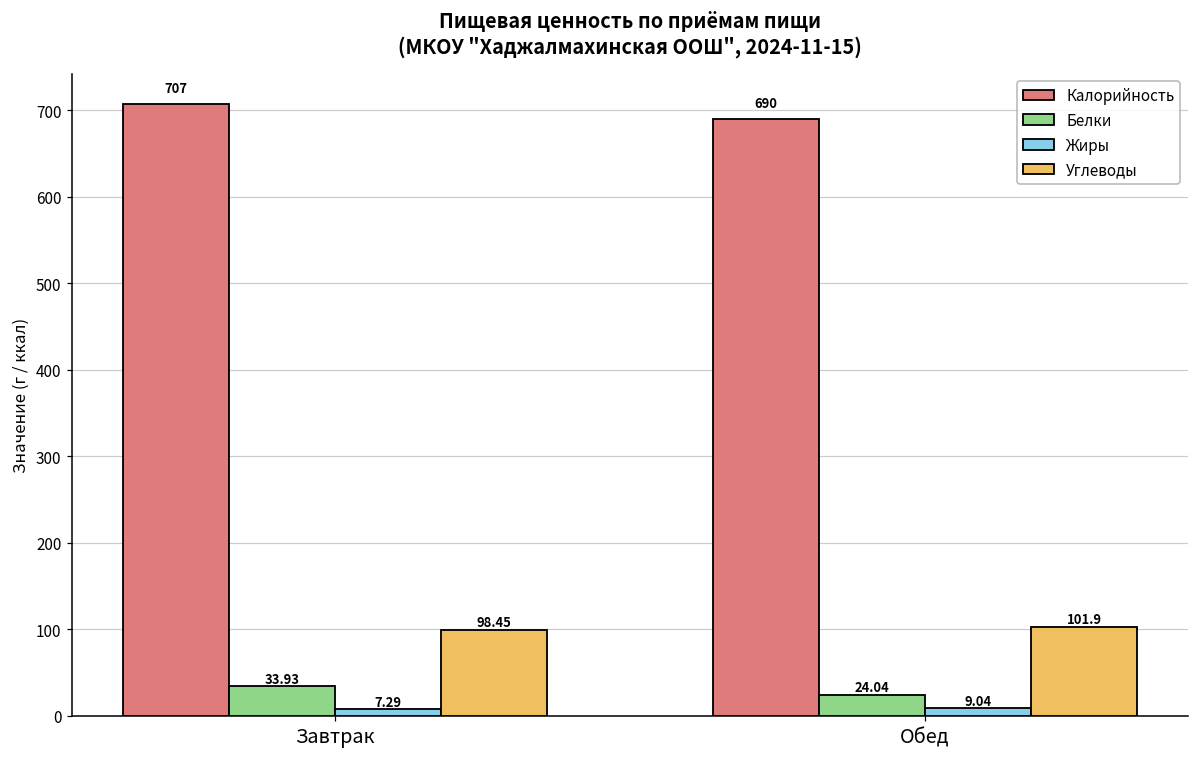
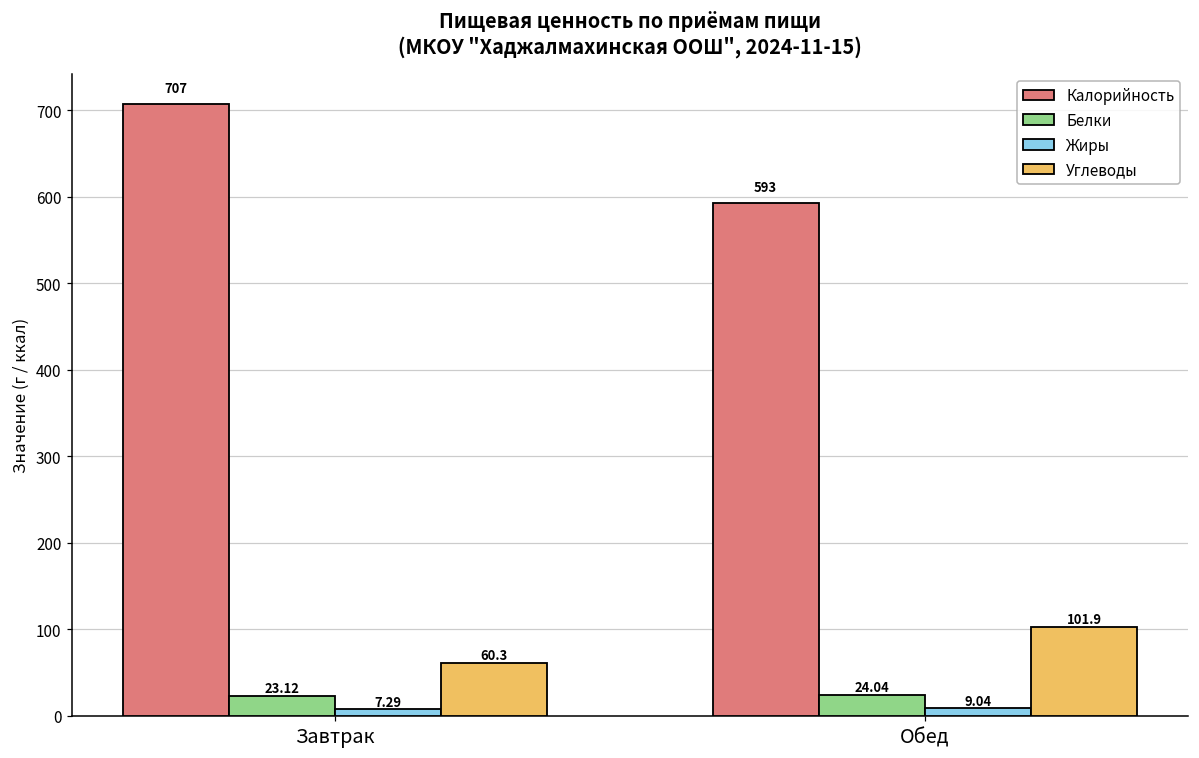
Белки, Завтрак: 33.93 -> 23.12
Углеводы, Завтрак: 98.45 -> 60.3
Калорийность, Обед: 690 -> 593
